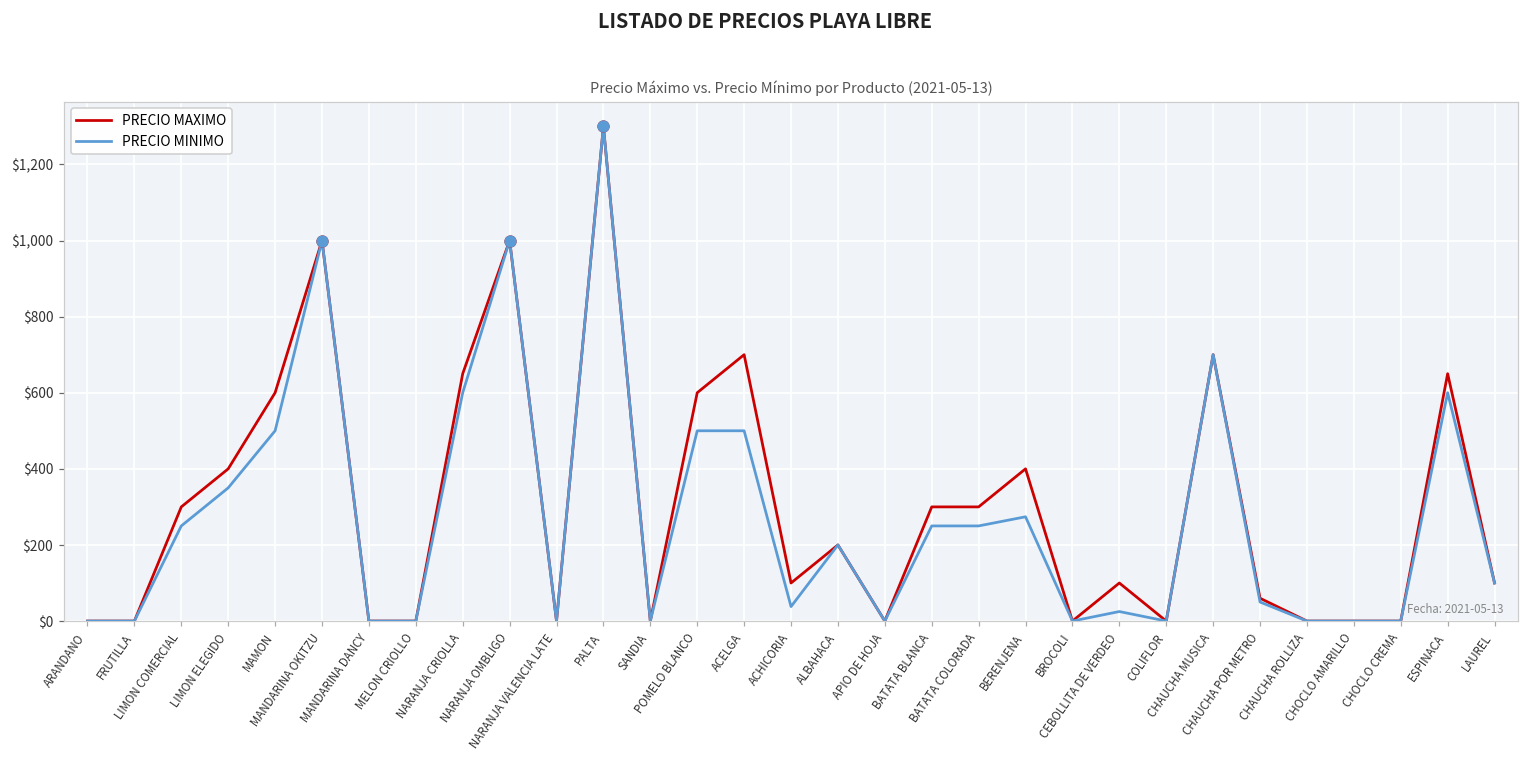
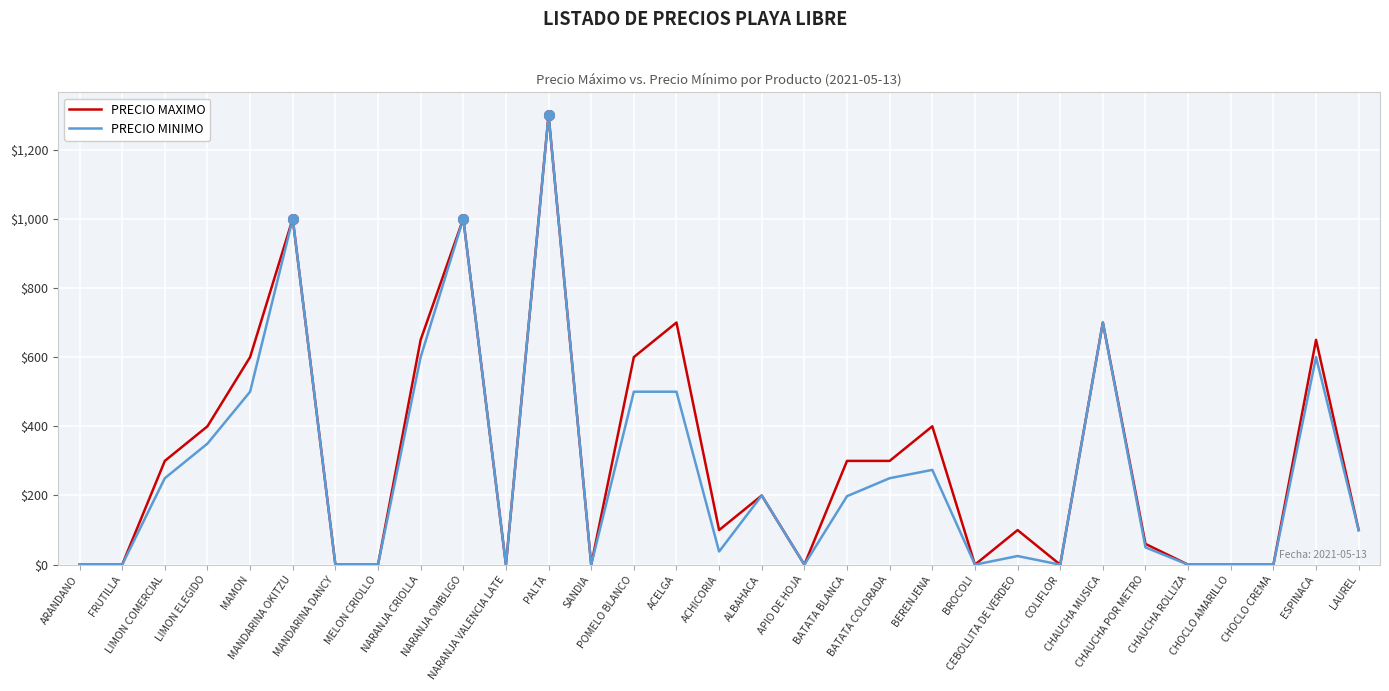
PRECIO MINIMO, BATATA BLANCA: $250 -> $200
